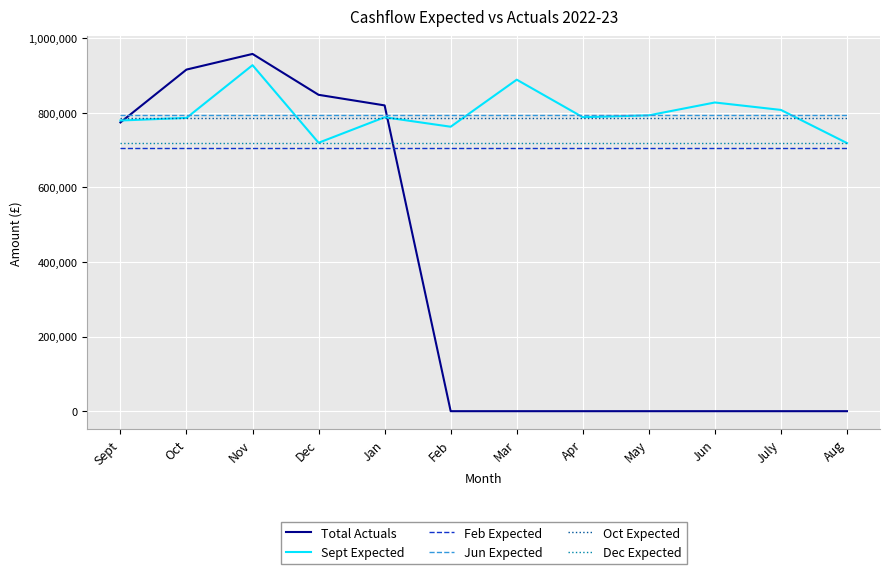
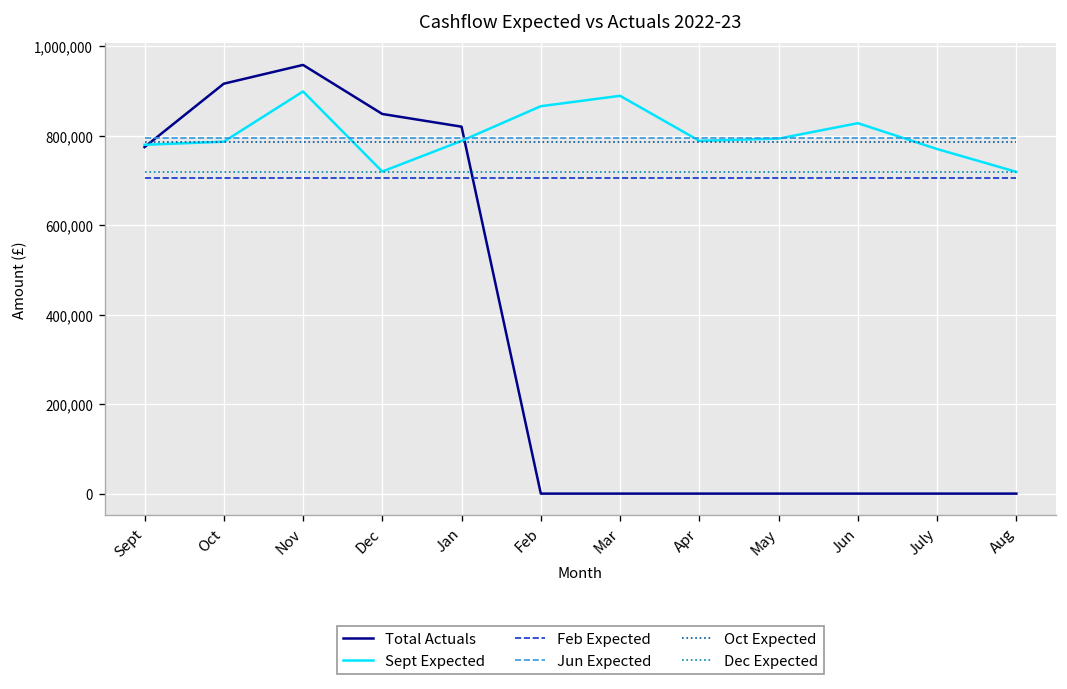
Sept Expected, Nov: 930,000 -> 900,000
Sept Expected, Feb: 760,000 -> 870,000
Sept Expected, July: 810,000 -> 770,000
